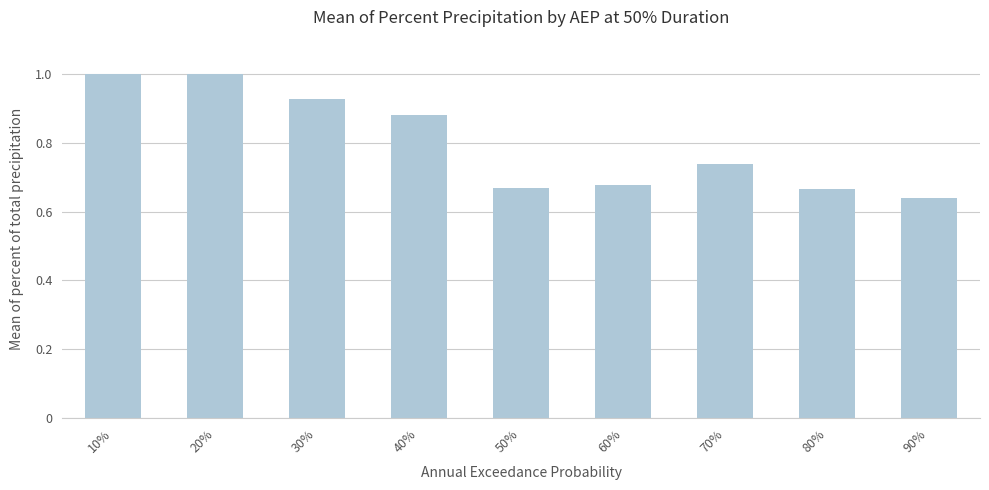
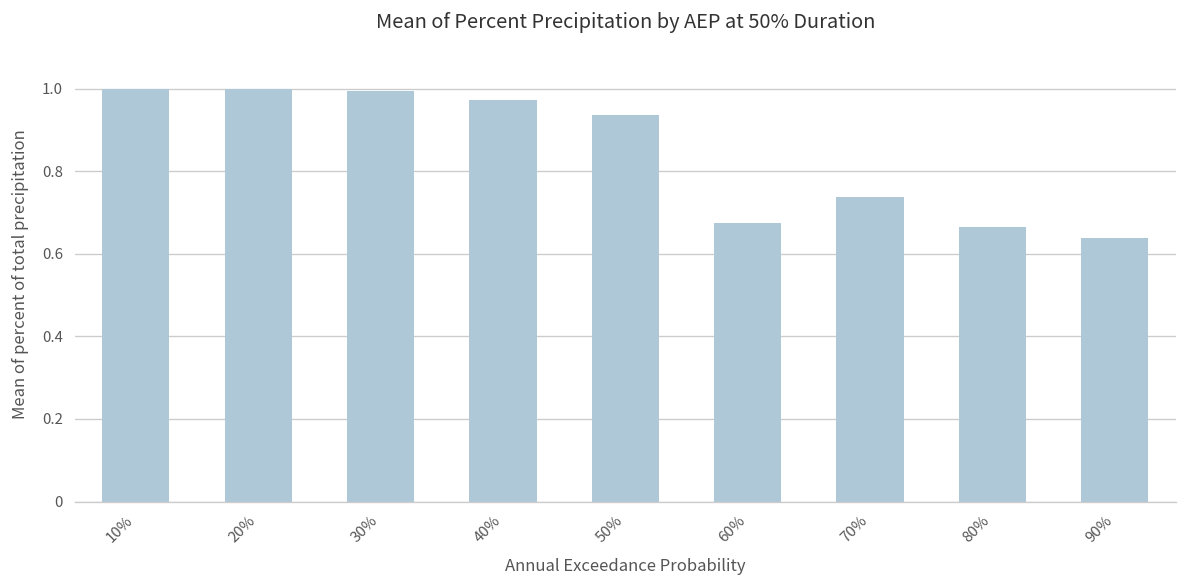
30%: 0.93 -> 0.99
40%: 0.88 -> 0.97
50%: 0.67 -> 0.94
